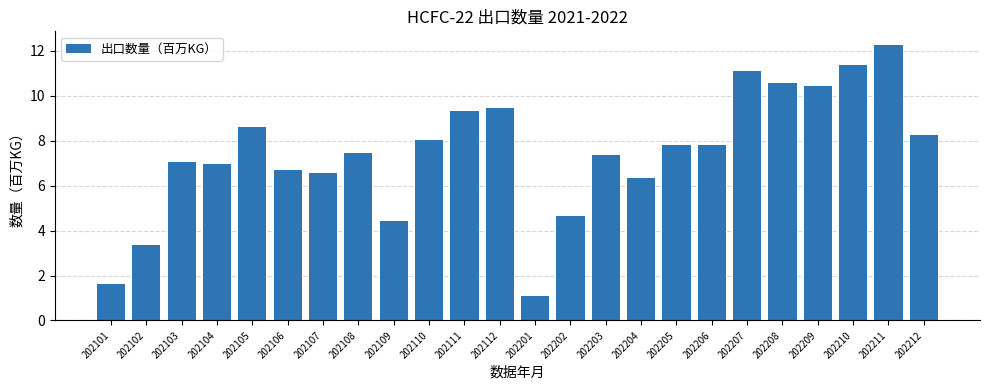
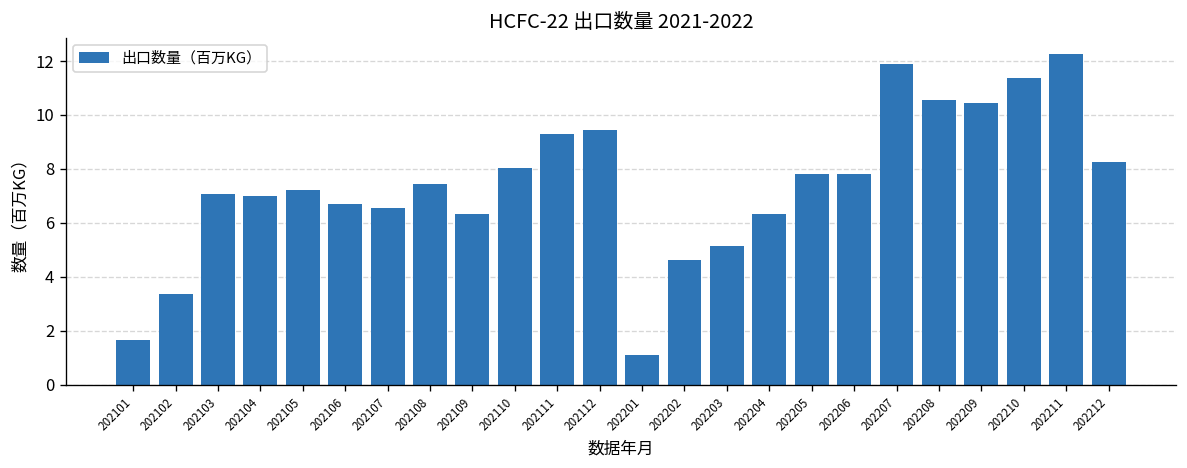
202105: 8.6 -> 7.2
202109: 4.4 -> 6.3
202203: 7.4 -> 5.1
202207: 11.1 -> 11.9
